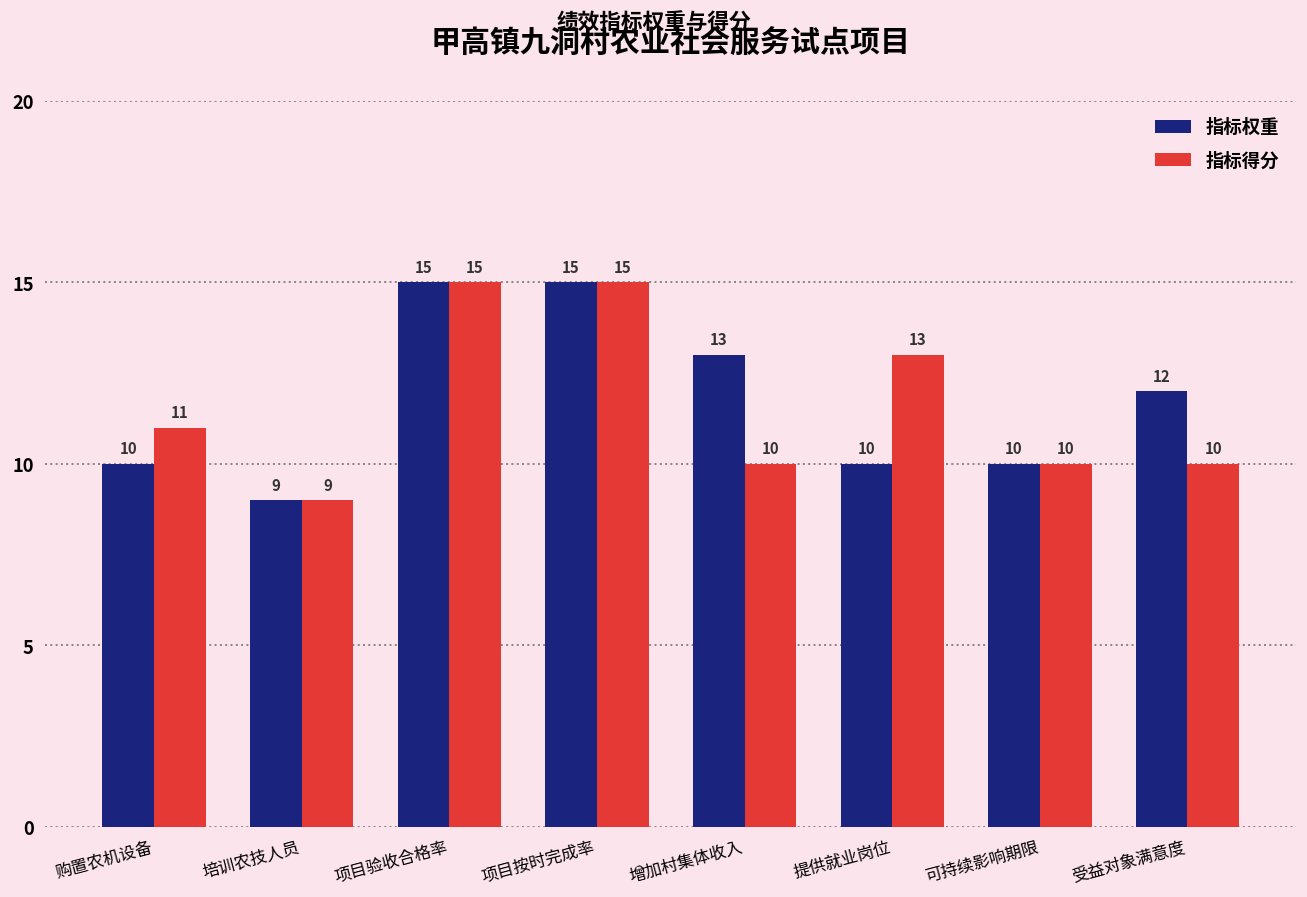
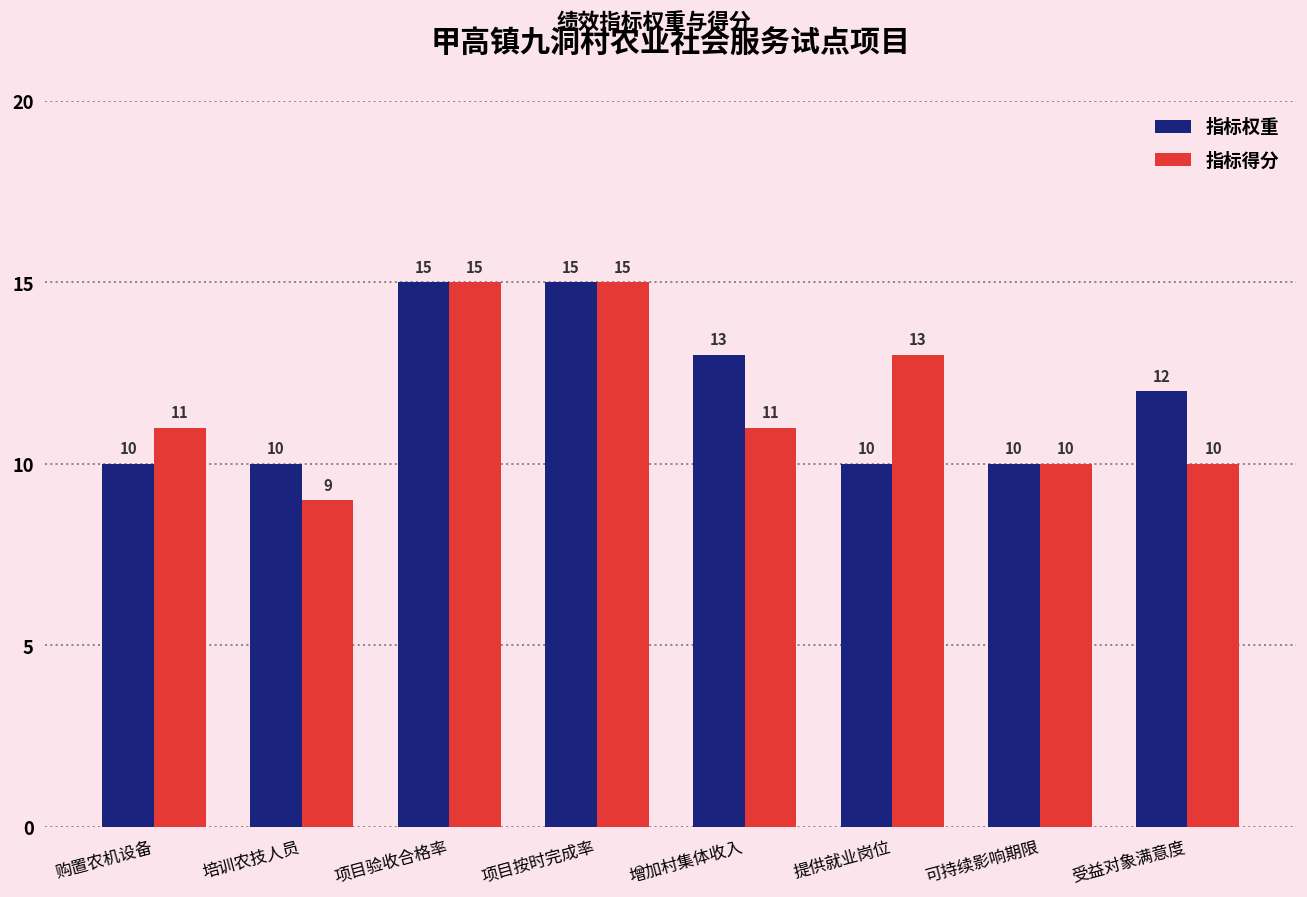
指标权重, 培训农技人员: 9 -> 10
指标得分, 增加村集体收入: 10 -> 11
